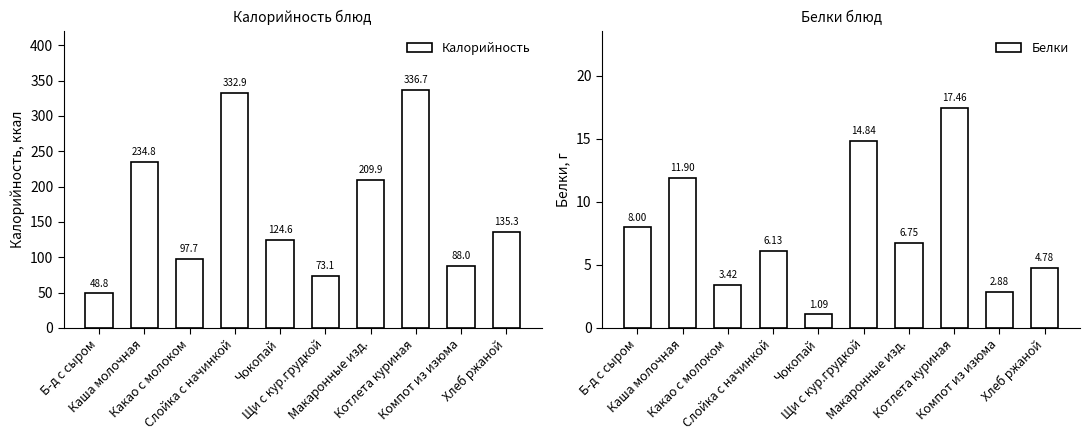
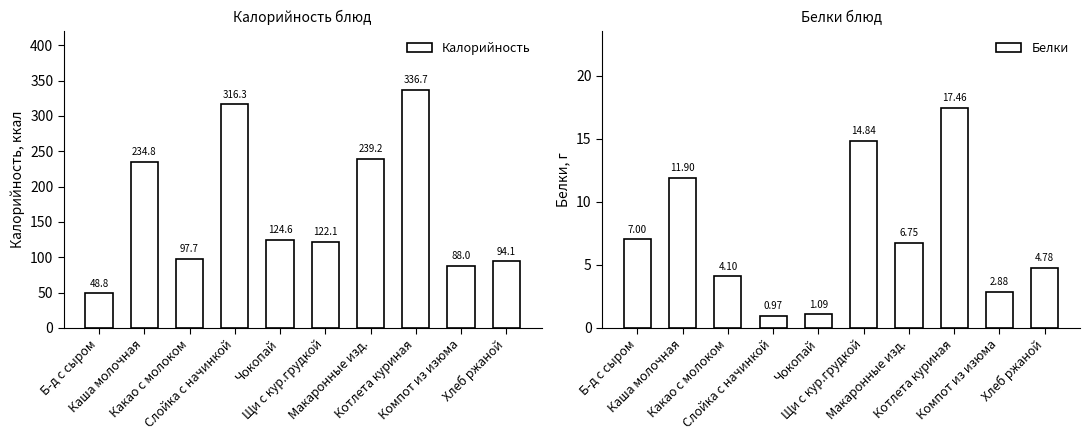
Калорийность блюд, Слойка с начинкой: 332.9 -> 316.3
Калорийность блюд, Щи с кур.грудкой: 73.1 -> 122.1
Калорийность блюд, Макаронные изд.: 209.9 -> 239.2
Калорийность блюд, Хлеб ржаной: 135.3 -> 94.1
Белки блюд, Б-д с сыром: 8.00 -> 7.00
Белки блюд, Какао с молоком: 3.42 -> 4.10
Белки блюд, Слойка с начинкой: 6.13 -> 0.97
